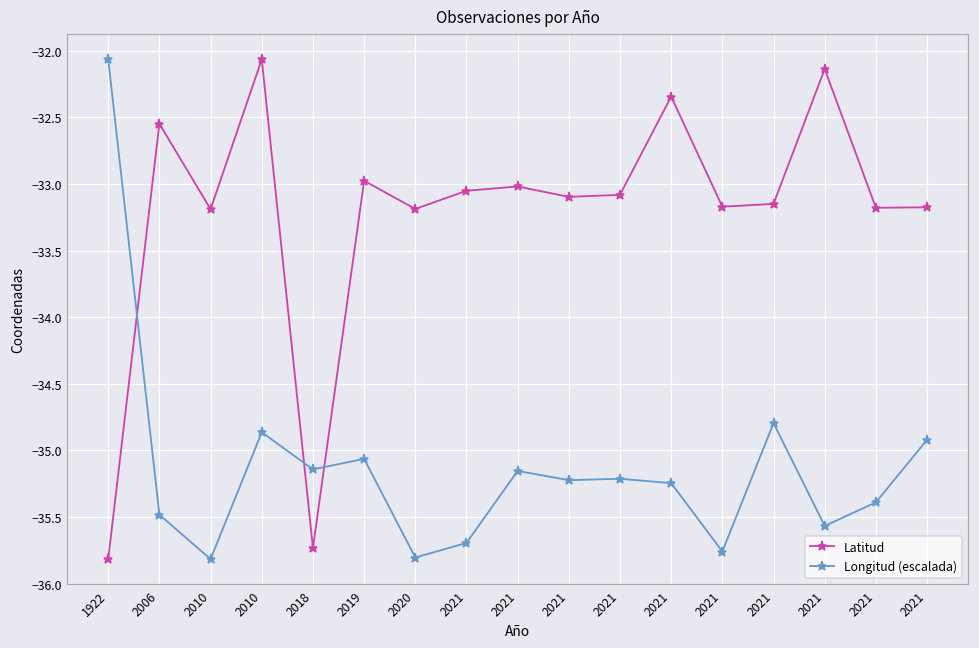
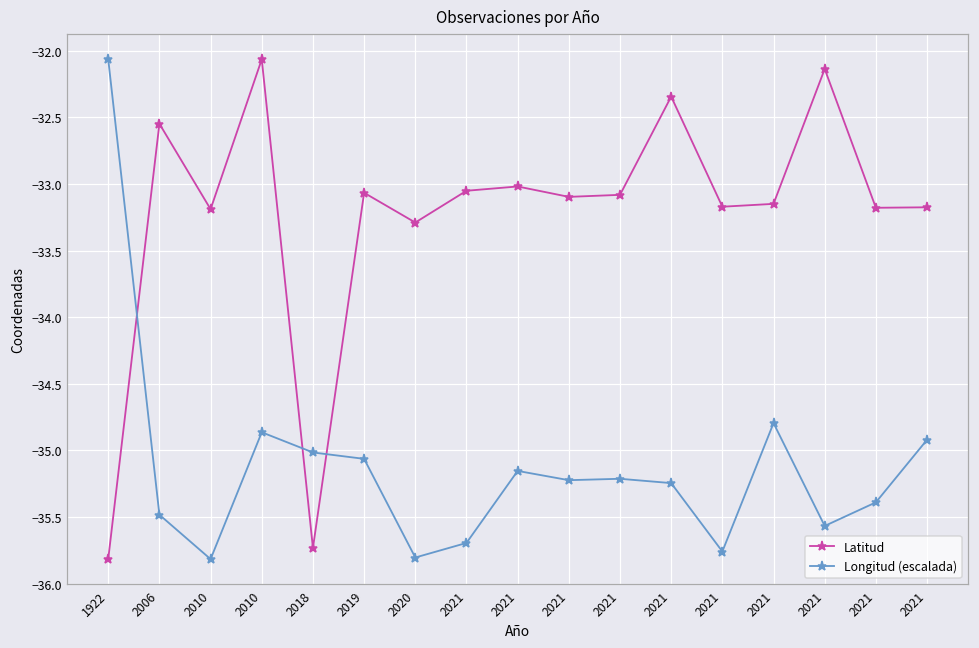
Longitud (escalada), 2018: -35.14 -> -35.01
Latitud, 2019: -32.98 -> -33.07
Latitud, 2020: -33.19 -> -33.29
